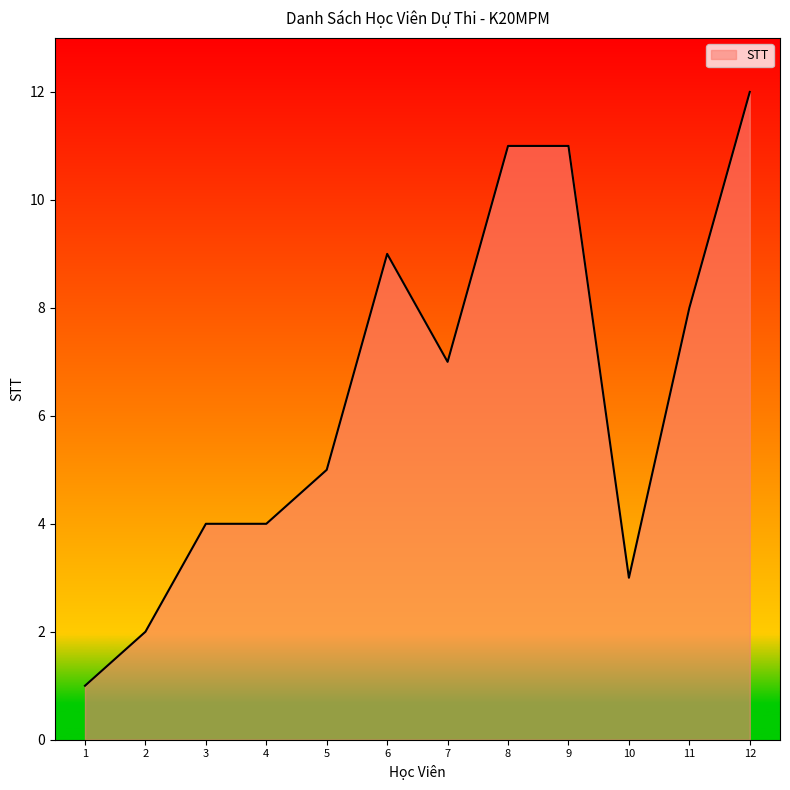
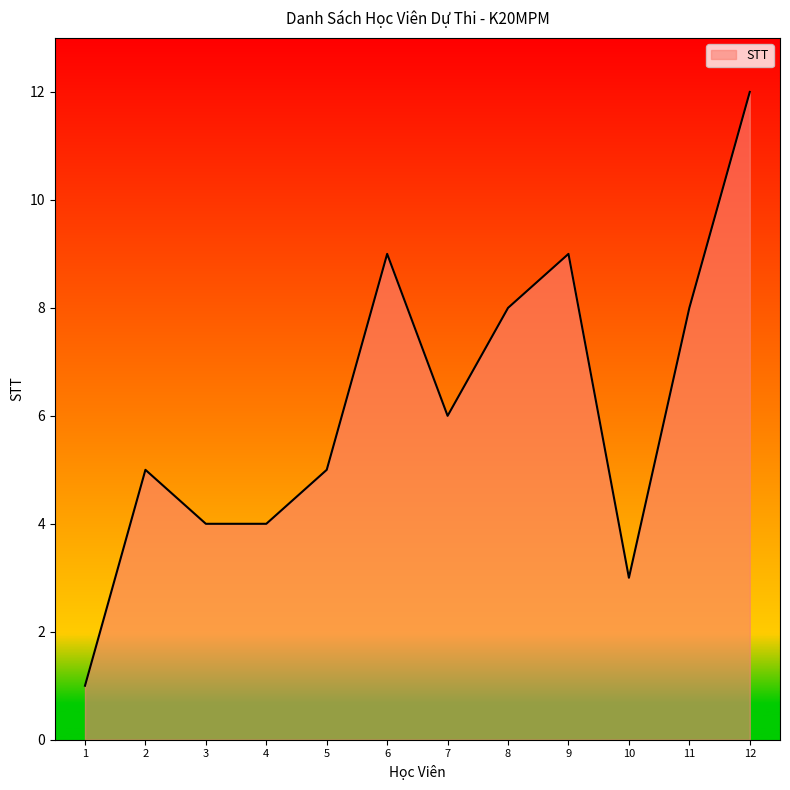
2: 2 -> 5
7: 7 -> 6
8: 11 -> 8
9: 11 -> 9
